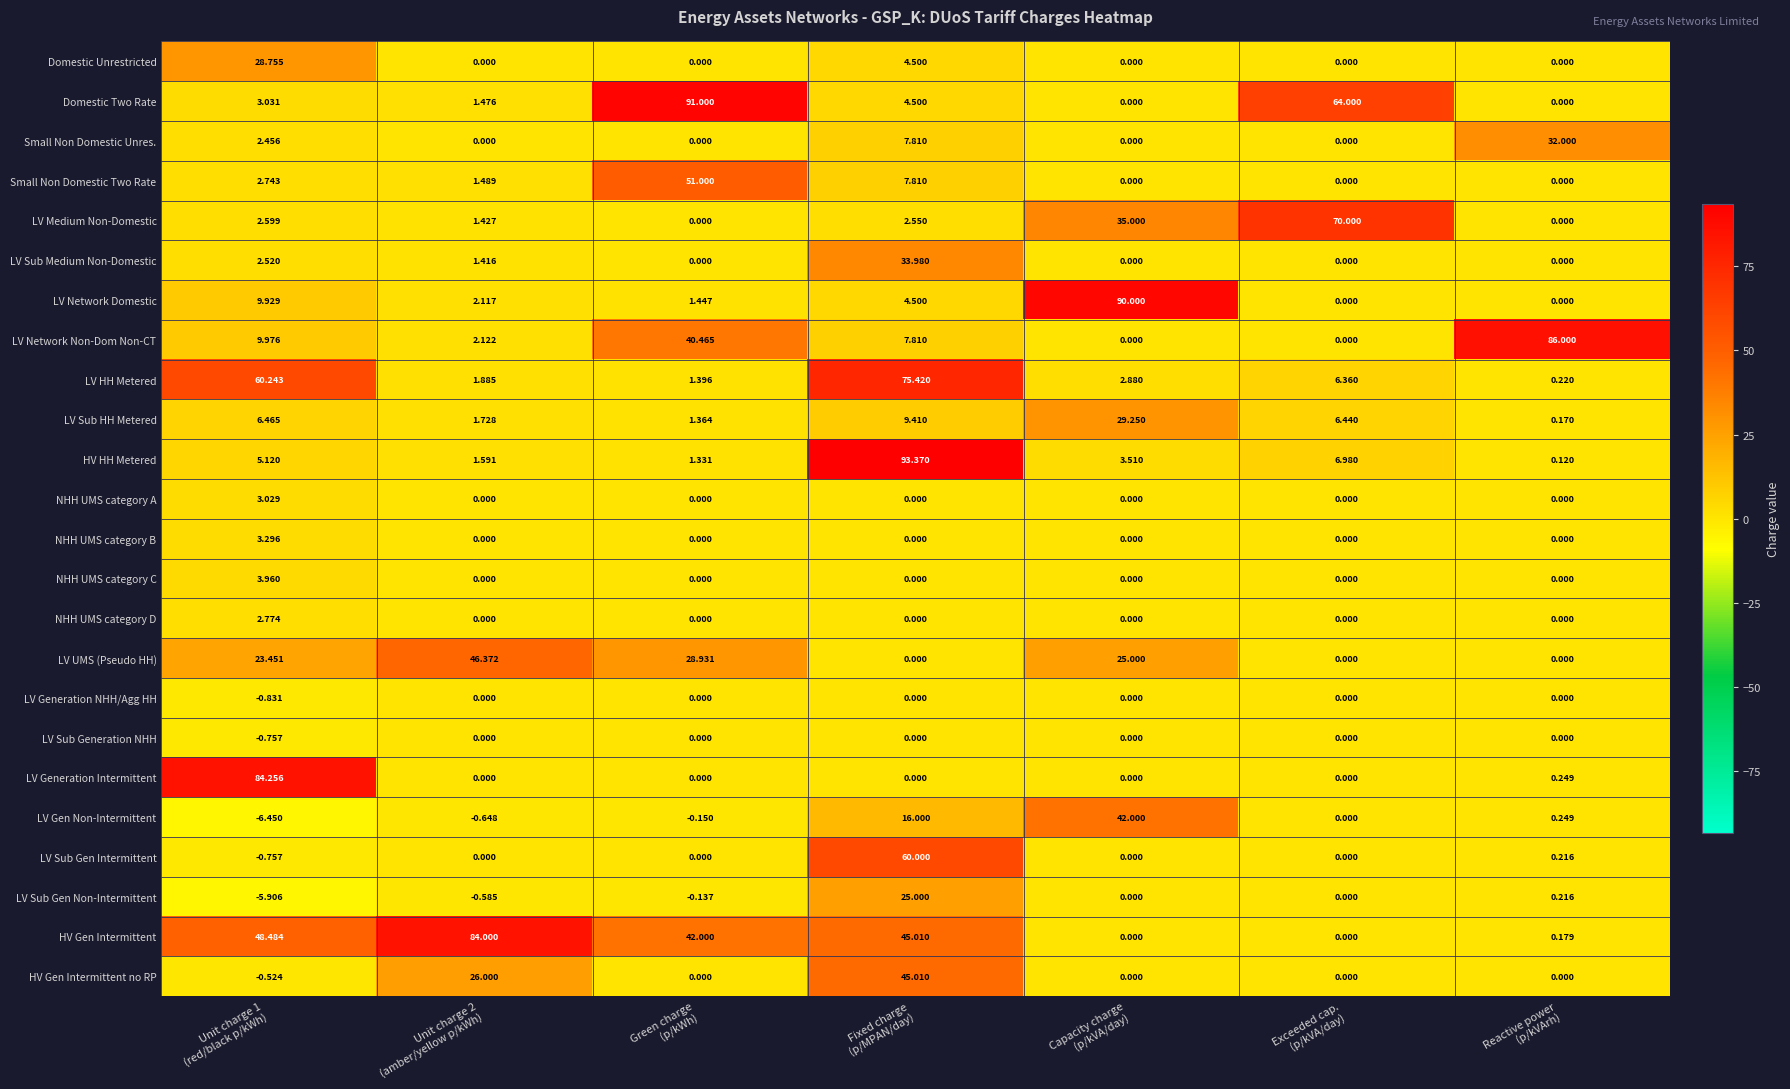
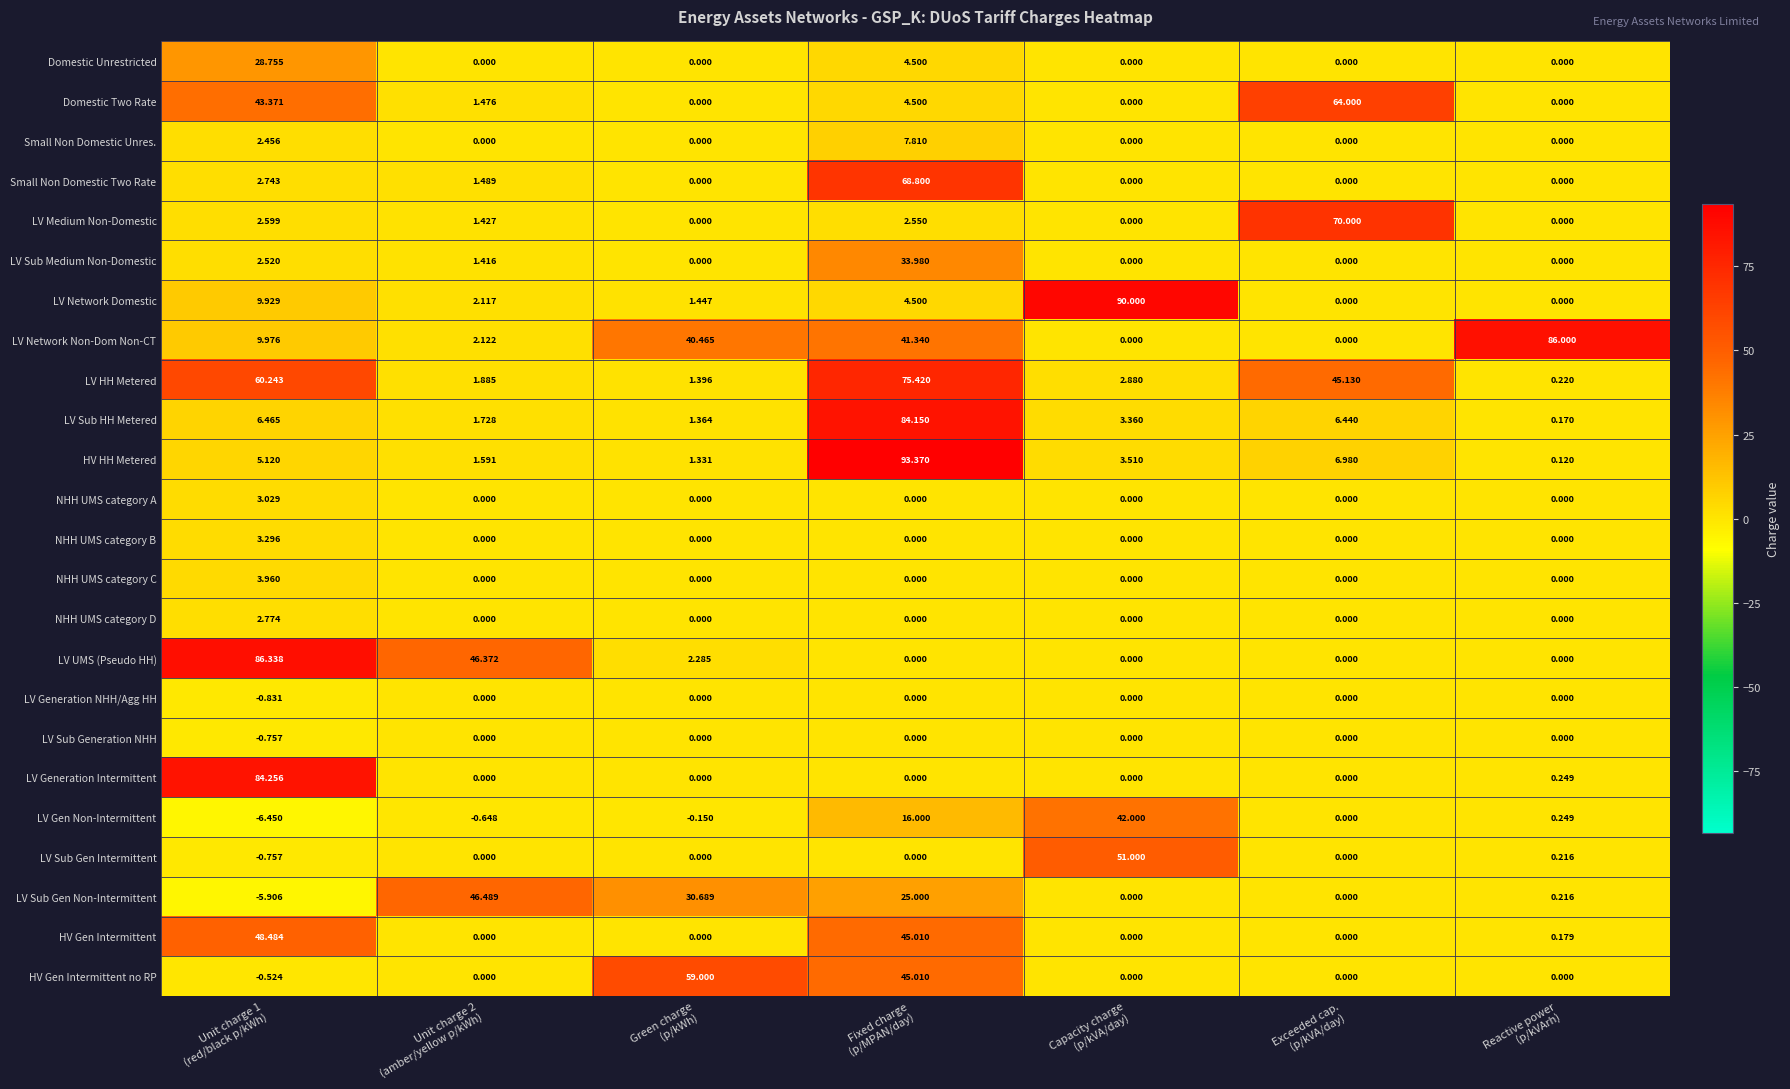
Domestic Two Rate, Unit charge 1 (red/black p/kWh): 3.031 -> 43.371
Domestic Two Rate, Green charge (p/kWh): 91.000 -> 0.000
Small Non Domestic Unres., Reactive power (p/kVArh): 32.000 -> 0.000
Small Non Domestic Two Rate, Green charge (p/kWh): 51.000 -> 0.000
Small Non Domestic Two Rate, Fixed charge (p/MPAN/day): 7.810 -> 68.800
LV Medium Non-Domestic, Capacity charge (p/kVA/day): 35.000 -> 0.000
LV Network Non-Dom Non-CT, Fixed charge (p/MPAN/day): 7.810 -> 41.340
LV HH Metered, Exceeded cap. (p/kVA/day): 6.360 -> 45.130
LV Sub HH Metered, Fixed charge (p/MPAN/day): 9.410 -> 84.150
LV Sub HH Metered, Capacity charge (p/kVA/day): 29.250 -> 3.360
LV UMS (Pseudo HH), Unit charge 1 (red/black p/kWh): 23.451 -> 86.338
LV UMS (Pseudo HH), Green charge (p/kWh): 28.931 -> 2.285
LV UMS (Pseudo HH), Capacity charge (p/kVA/day): 25.000 -> 0.000
LV Sub Gen Intermittent, Fixed charge (p/MPAN/day): 60.000 -> 0.000
LV Sub Gen Intermittent, Capacity charge (p/kVA/day): 0.000 -> 51.000
LV Sub Gen Non-Intermittent, Unit charge 2 (amber/yellow p/kWh): -0.585 -> 46.489
LV Sub Gen Non-Intermittent, Green charge (p/kWh): -0.137 -> 30.689
HV Gen Intermittent, Unit charge 2 (amber/yellow p/kWh): 84.000 -> 0.000
HV Gen Intermittent, Green charge (p/kWh): 42.000 -> 0.000
HV Gen Intermittent no RP, Unit charge 2 (amber/yellow p/kWh): 26.000 -> 0.000
HV Gen Intermittent no RP, Green charge (p/kWh): 0.000 -> 59.000
